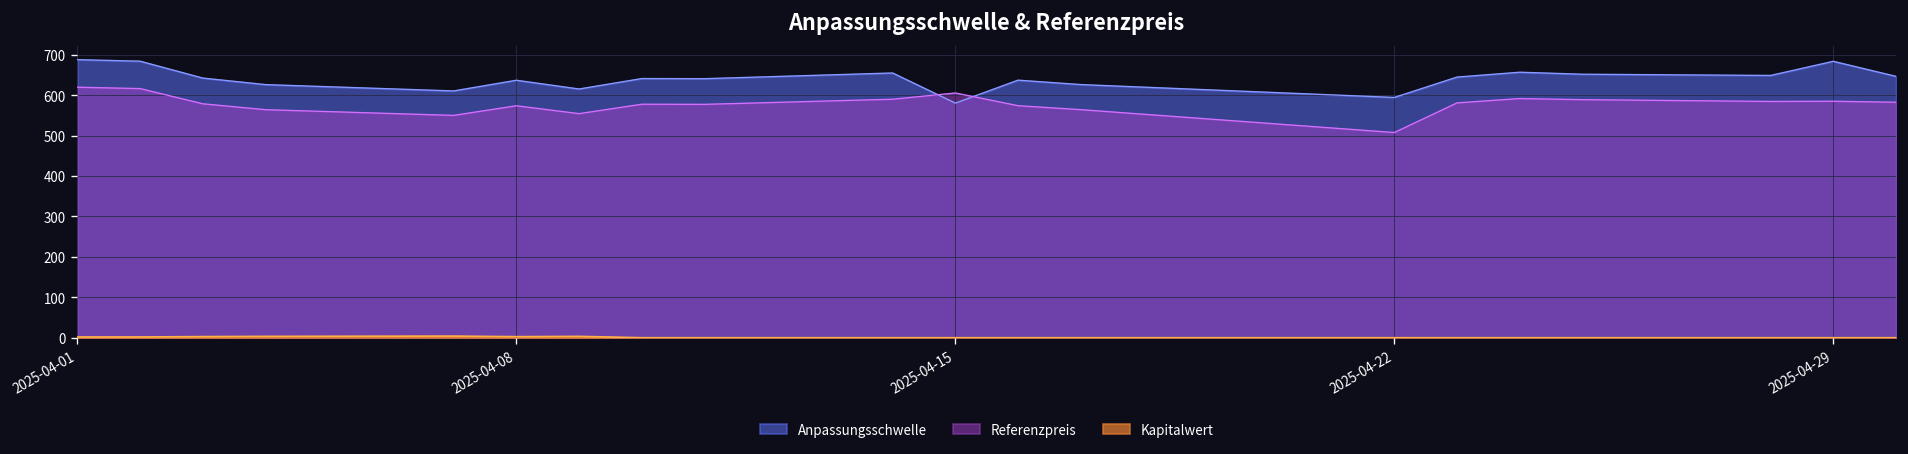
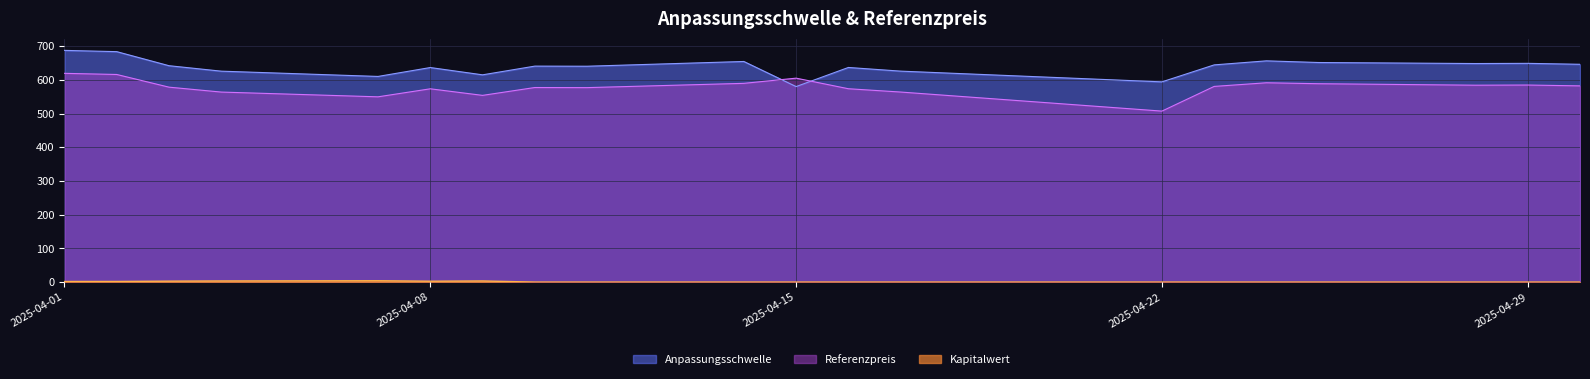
Anpassungsschwelle, 2025-04-29: 680 -> 650
